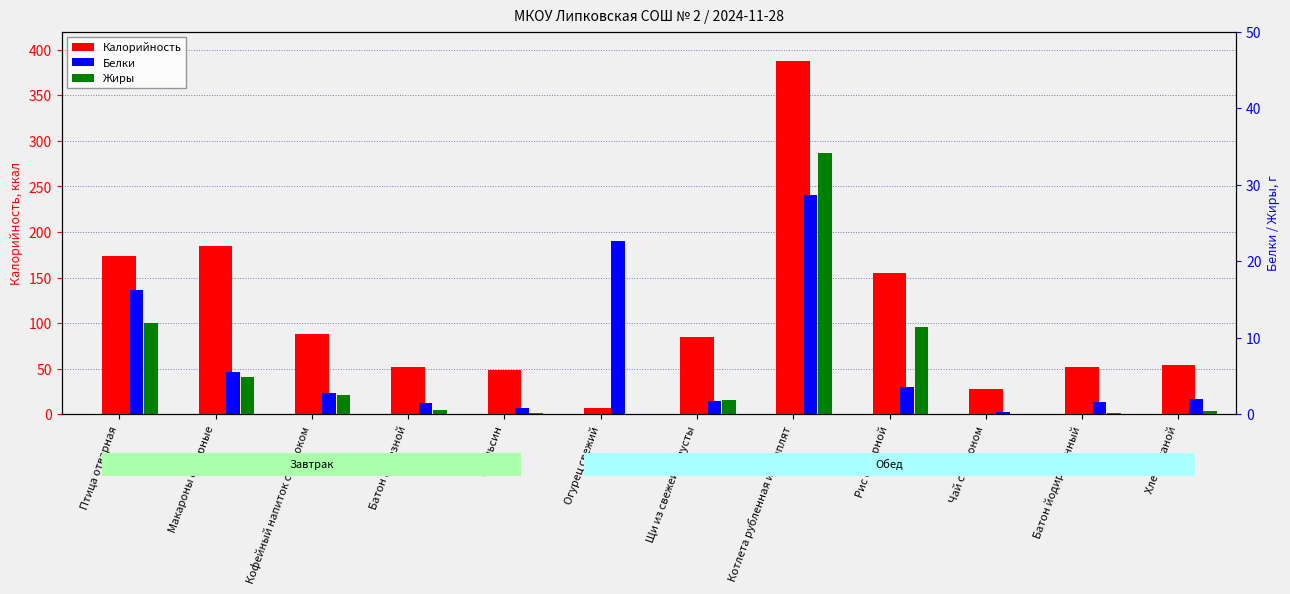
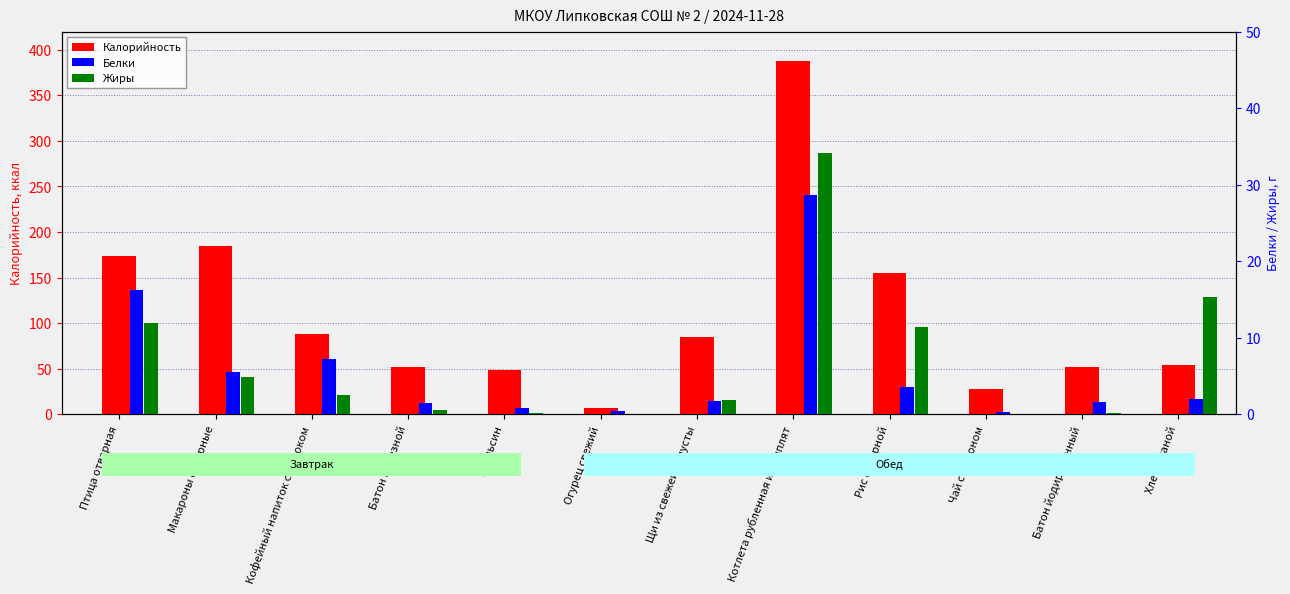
Белки, Кофейный напиток с молоком: 3 -> 7
Белки, Огурец свежий: 23 -> 0
Жиры, Хлеб ржаной: 0 -> 15
